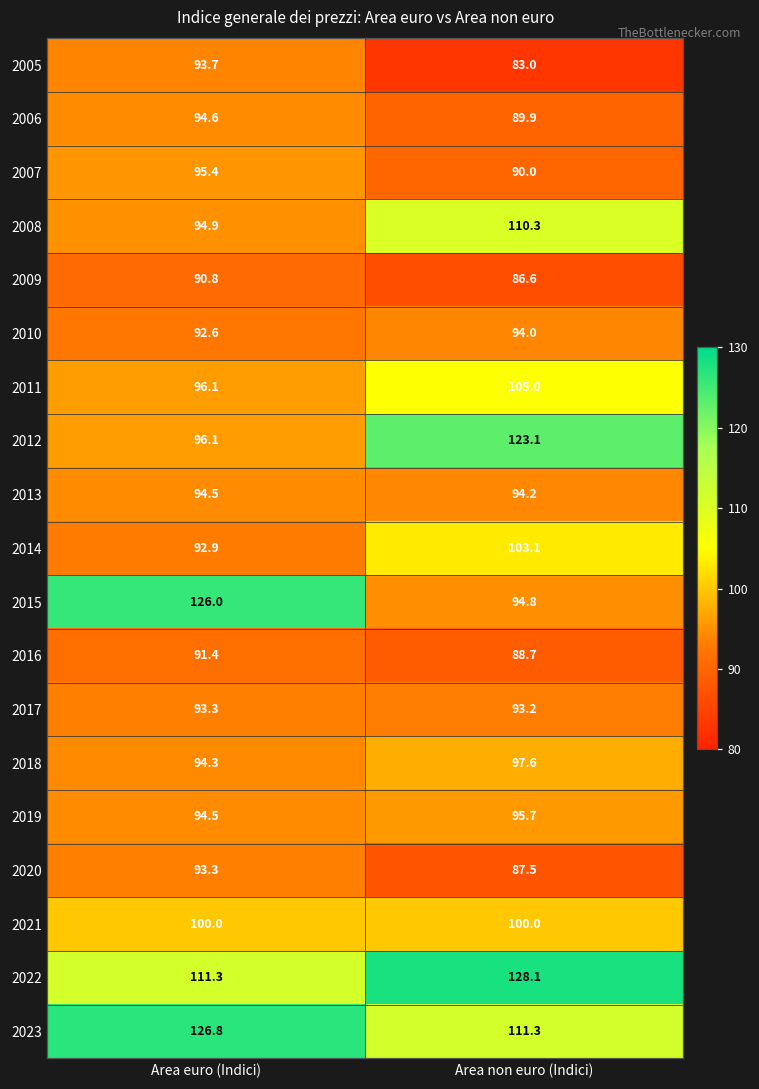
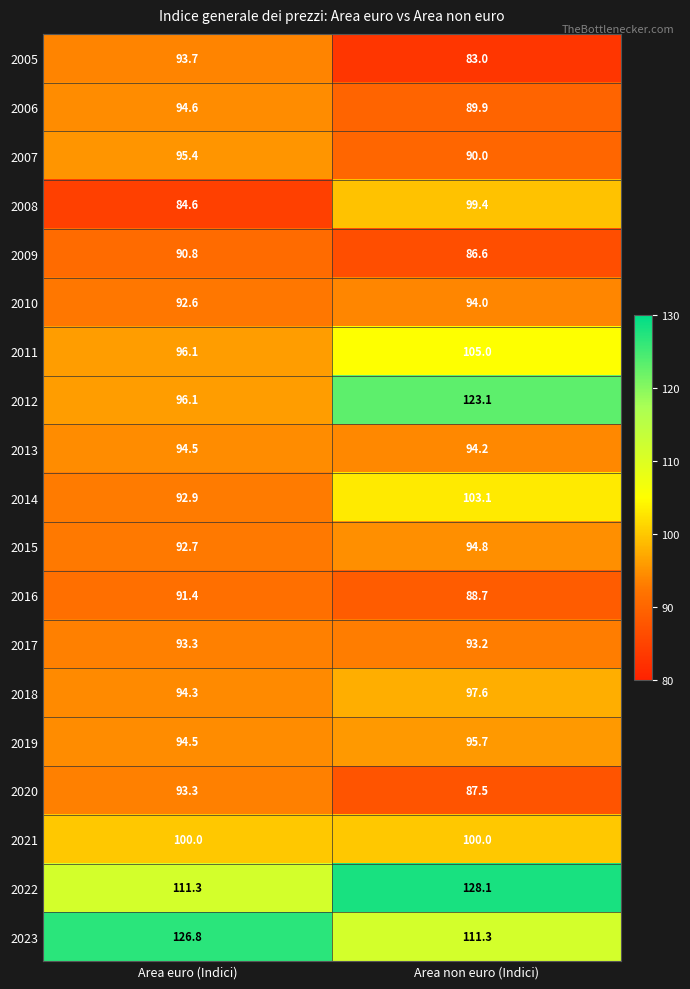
2008, Area euro (Indici): 94.9 -> 84.6
2008, Area non euro (Indici): 110.3 -> 99.4
2015, Area euro (Indici): 126.0 -> 92.7
